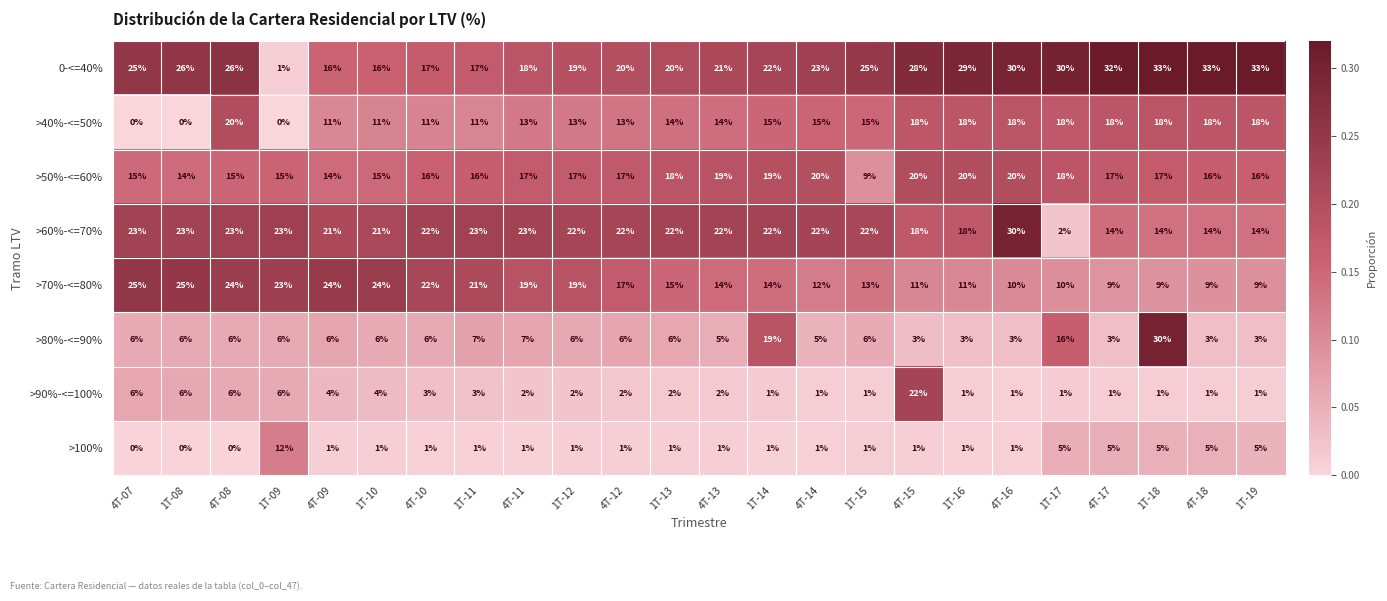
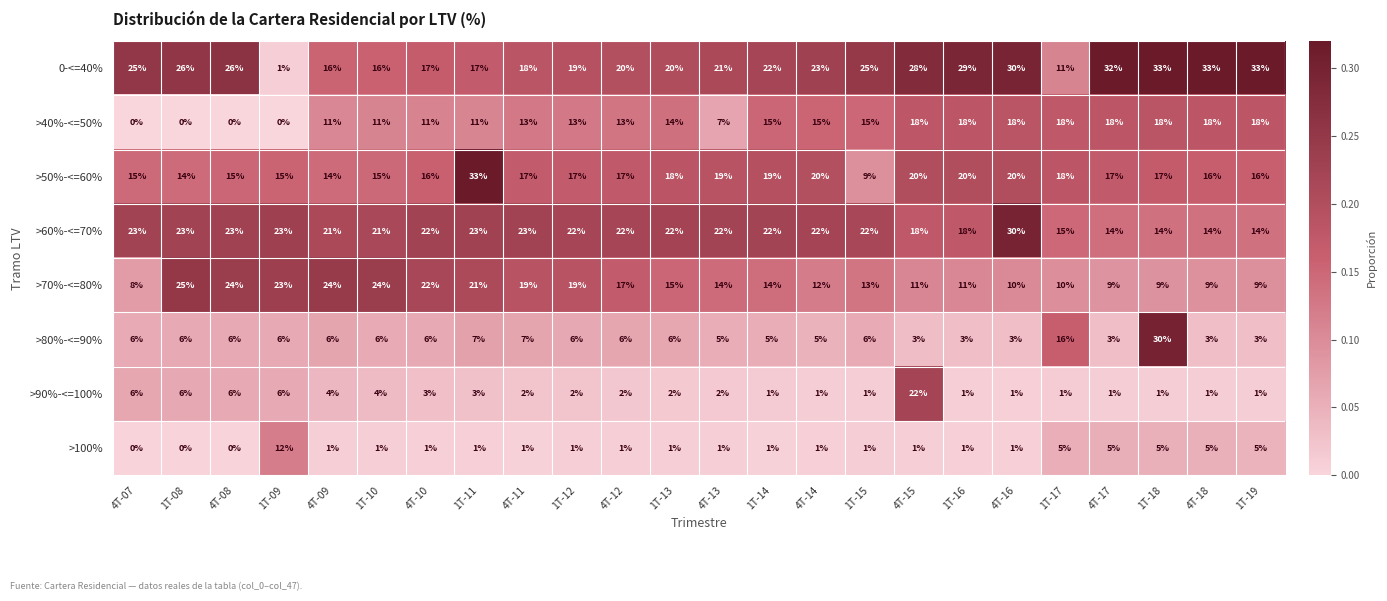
0-<=40%, 1T-17: 30% -> 11%
>40%-<=50%, 4T-08: 20% -> 0%
>40%-<=50%, 4T-13: 14% -> 7%
>50%-<=60%, 1T-11: 16% -> 33%
>60%-<=70%, 1T-17: 2% -> 15%
>70%-<=80%, 4T-07: 25% -> 8%
>80%-<=90%, 1T-14: 19% -> 5%
